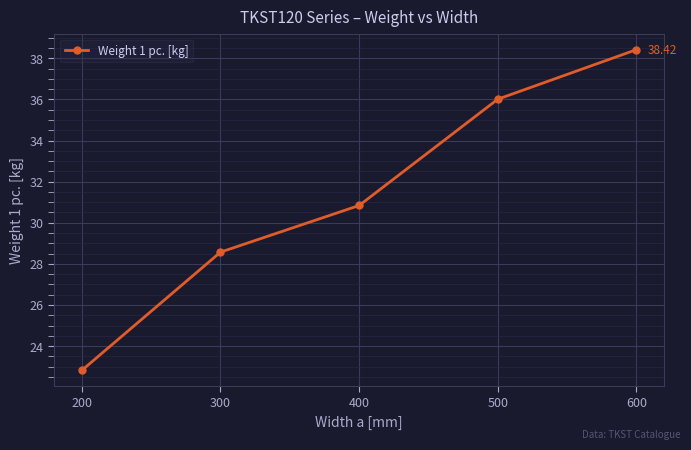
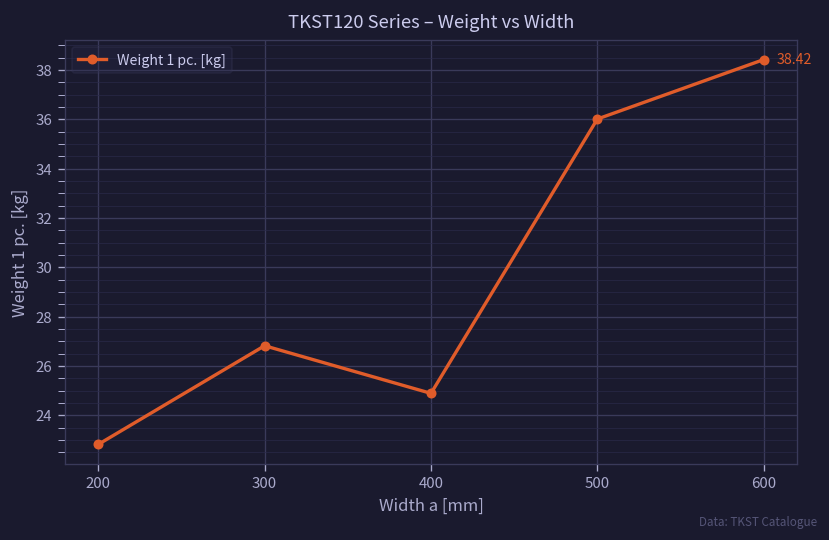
300: 28.6 -> 26.8
400: 30.8 -> 24.9
